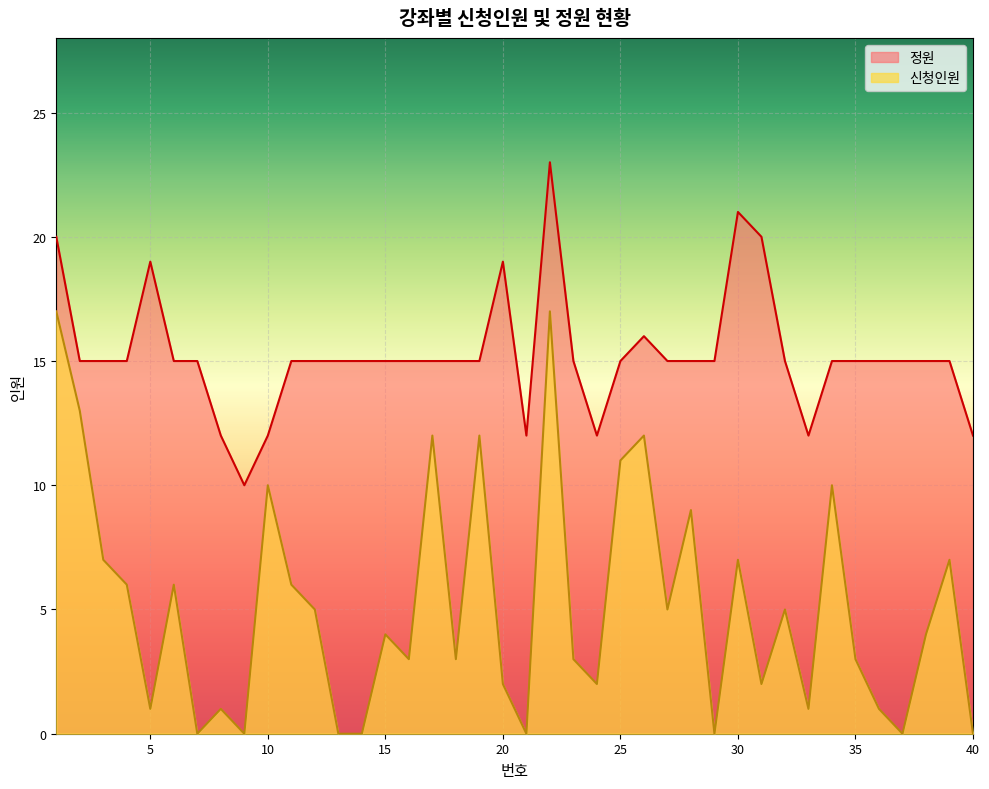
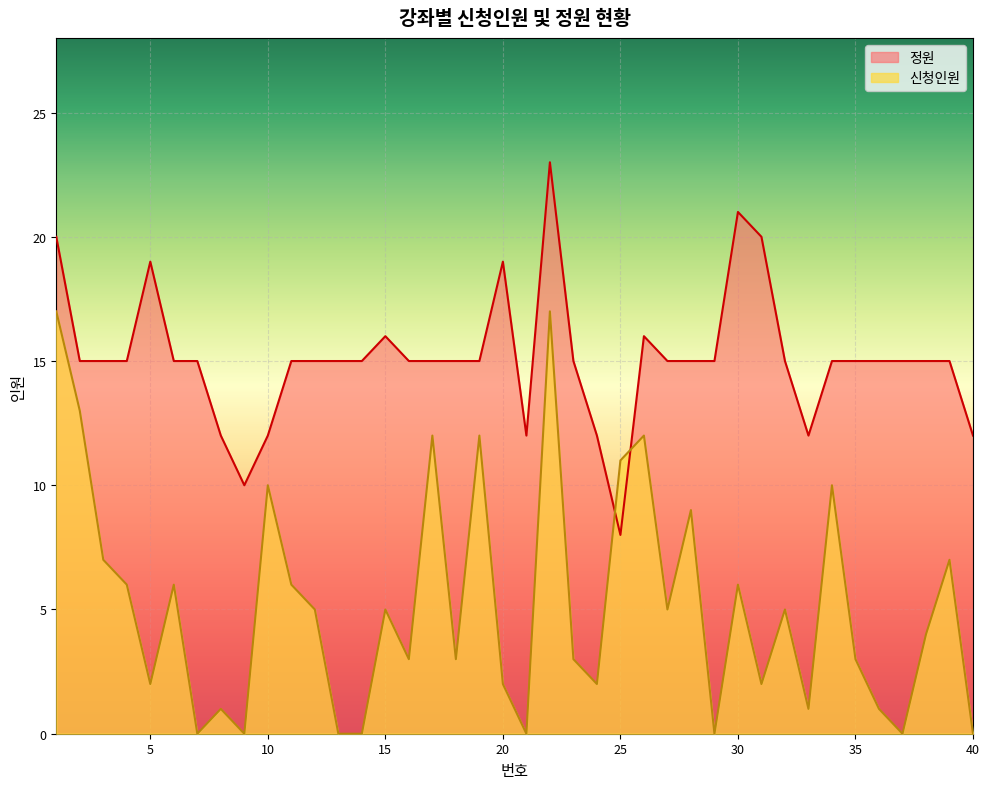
신청인원, 5: 1 -> 2
정원, 15: 15 -> 16
신청인원, 15: 4 -> 5
정원, 25: 15 -> 8
신청인원, 30: 7 -> 6
